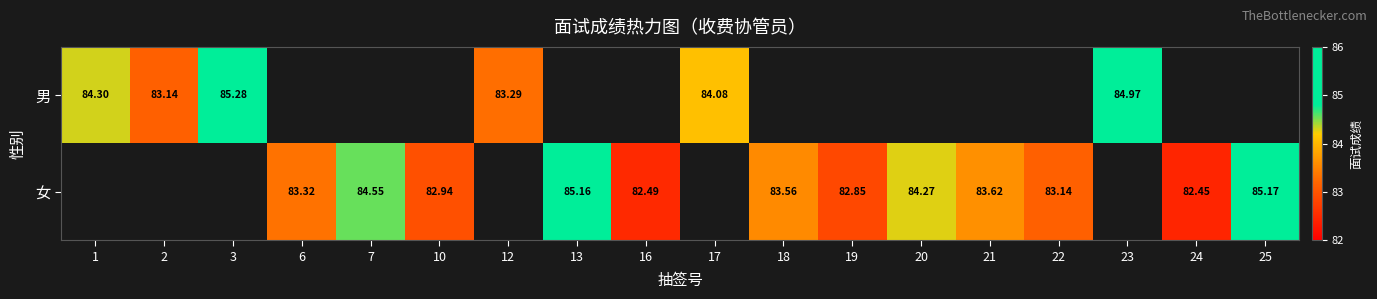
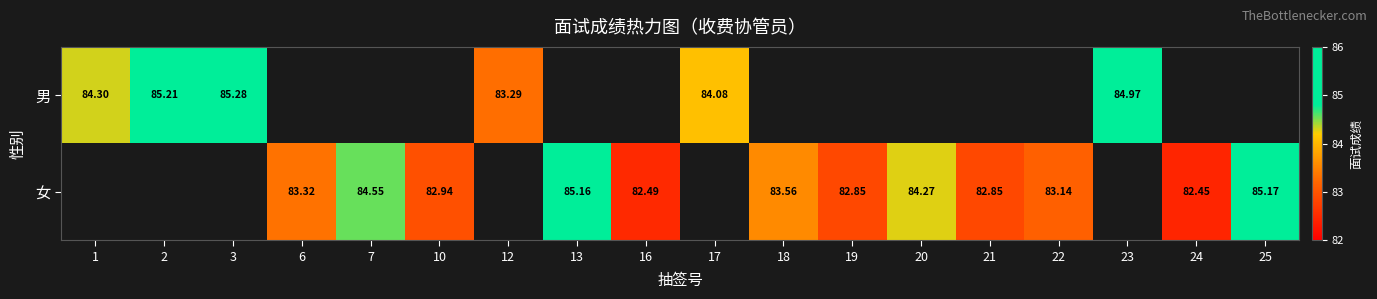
男, 2: 83.14 -> 85.21
女, 21: 83.62 -> 82.85
